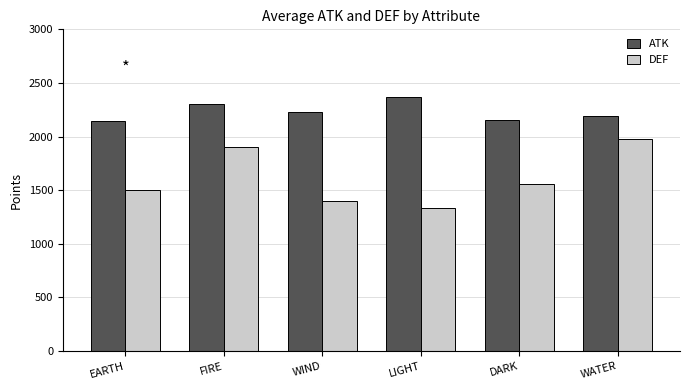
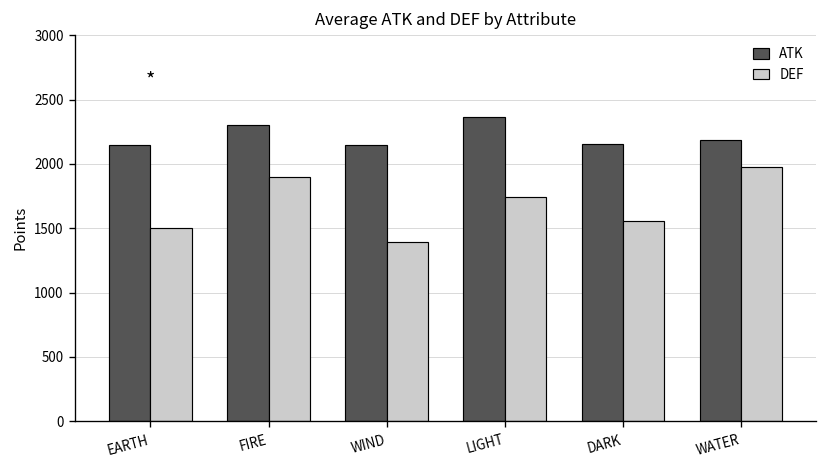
ATK, WIND: 2230 -> 2150
DEF, LIGHT: 1330 -> 1740
